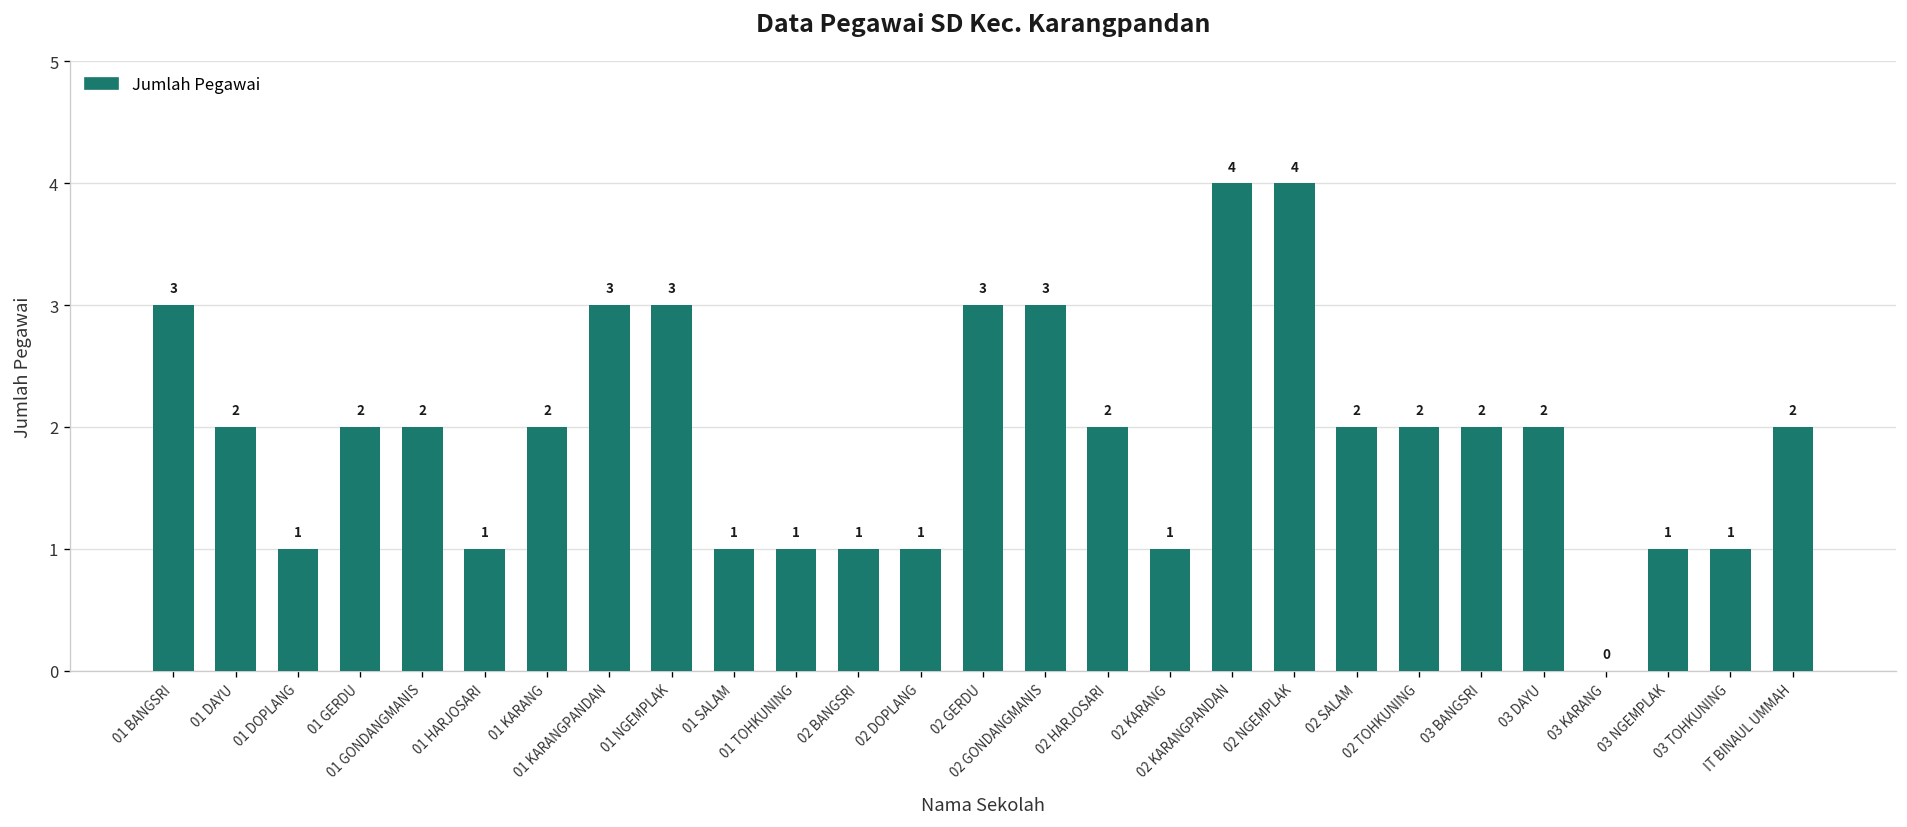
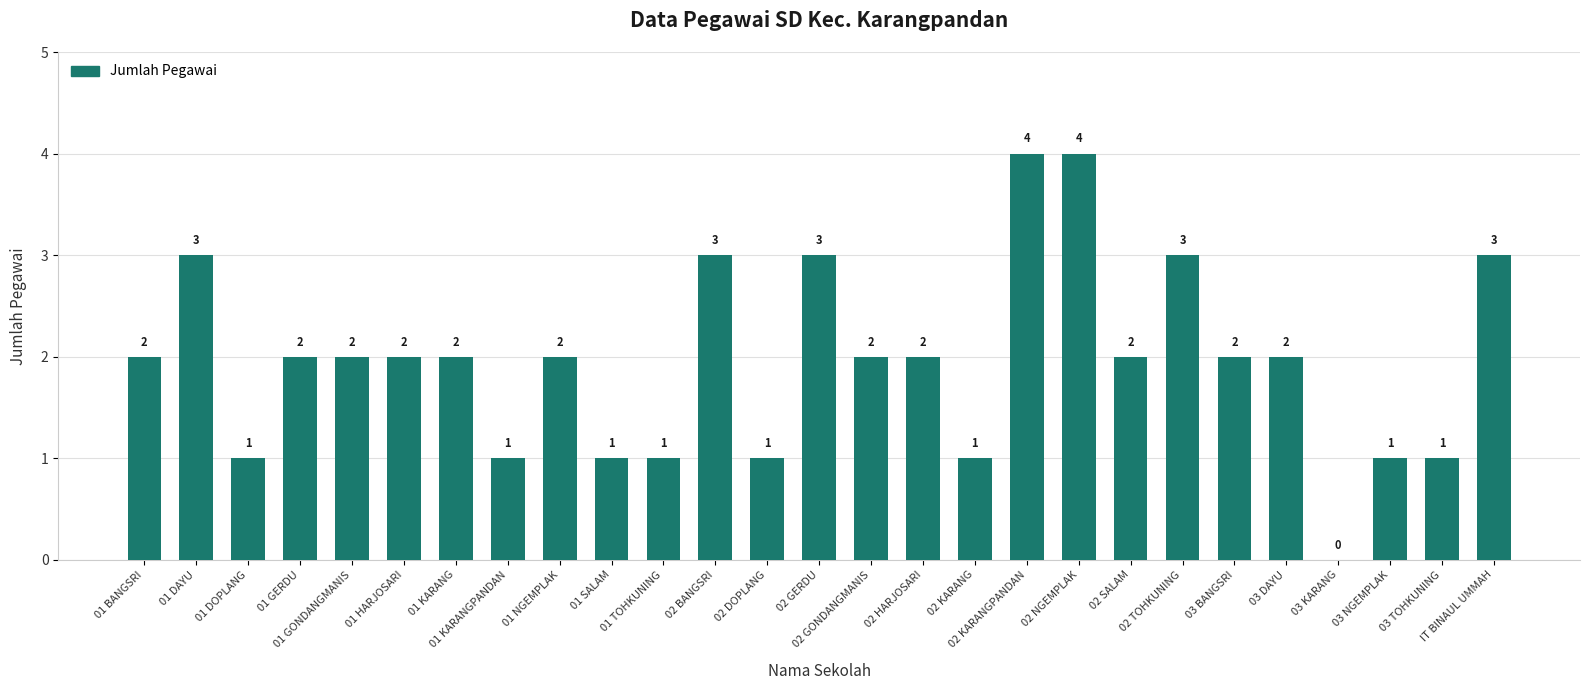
01 BANGSRI: 3 -> 2
01 DAYU: 2 -> 3
01 HARJOSARI: 1 -> 2
01 KARANGPANDAN: 3 -> 1
01 NGEMPLAK: 3 -> 2
02 BANGSRI: 1 -> 3
02 GONDANGMANIS: 3 -> 2
02 TOHKUNING: 2 -> 3
IT BINAUL UMMAH: 2 -> 3
